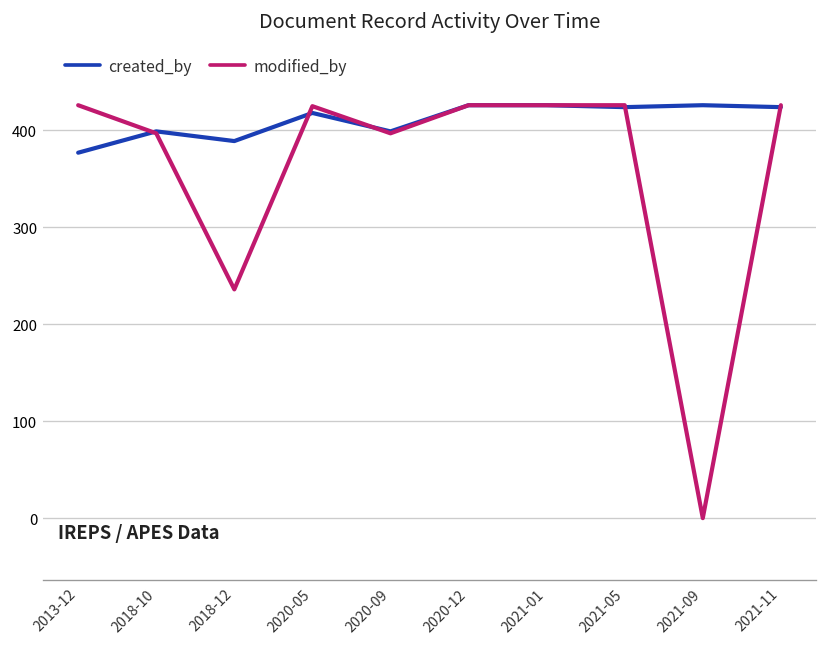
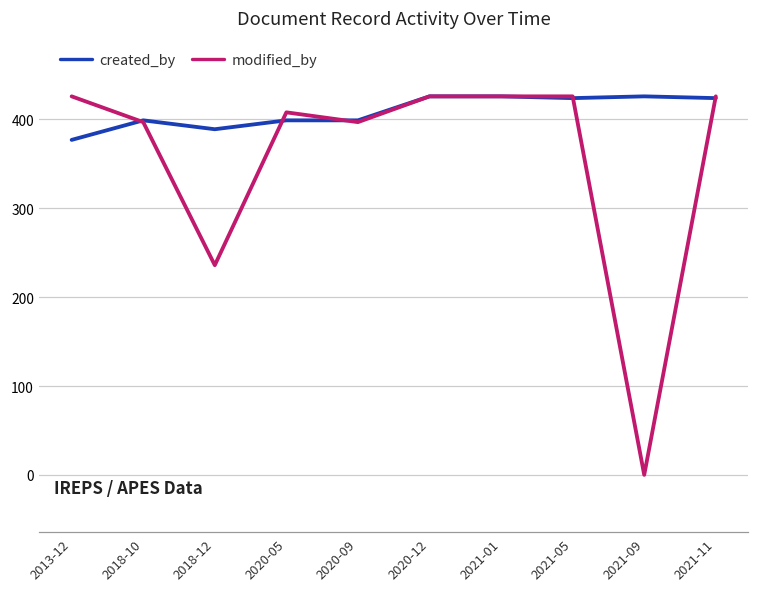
created_by, 2020-05: 420 -> 400
modified_by, 2020-05: 430 -> 410
